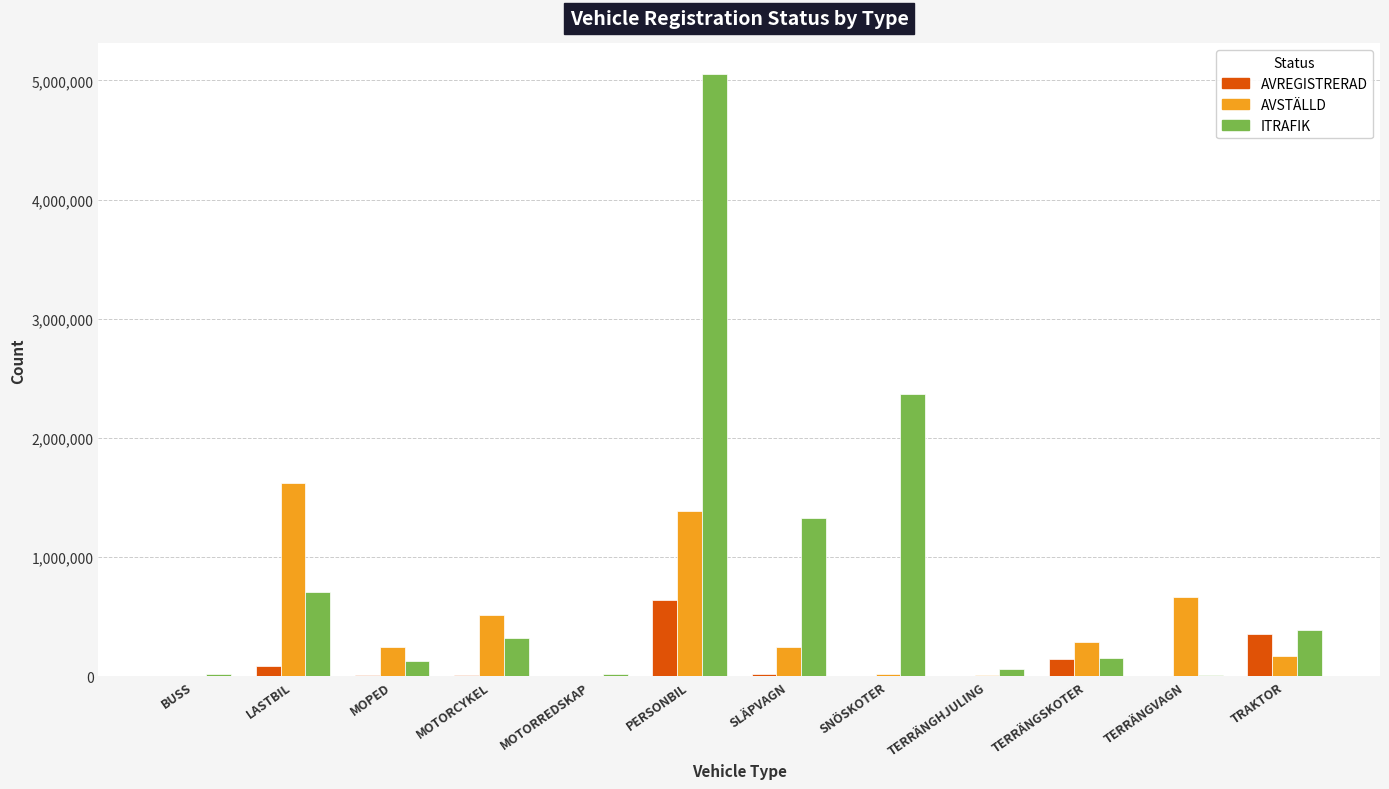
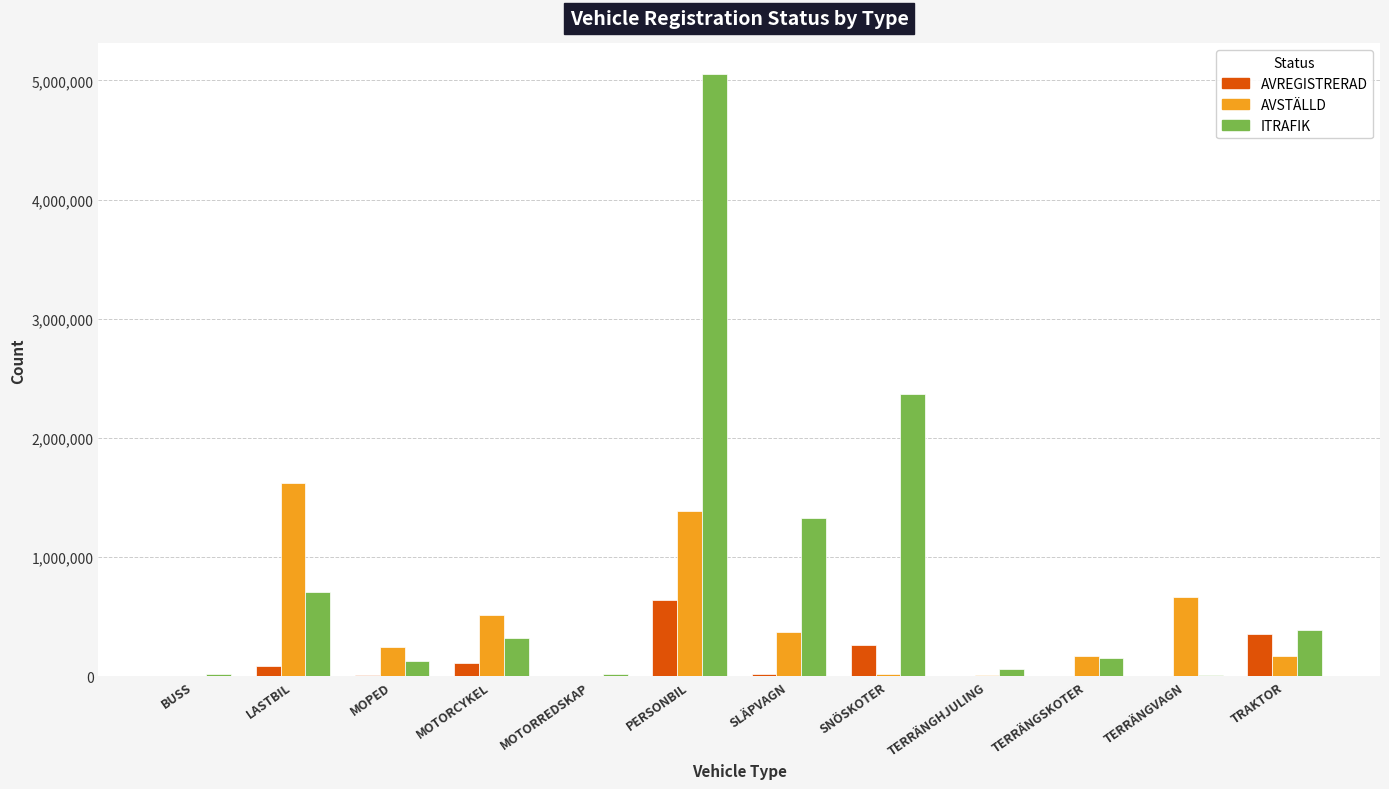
AVREGISTRERAD, MOTORCYKEL: 10,000 -> 110,000
AVSTÄLLD, SLÄPVAGN: 240,000 -> 370,000
AVREGISTRERAD, SNÖSKOTER: 0 -> 260,000
AVREGISTRERAD, TERRÄNGSKOTER: 140,000 -> 0
AVSTÄLLD, TERRÄNGSKOTER: 290,000 -> 170,000
